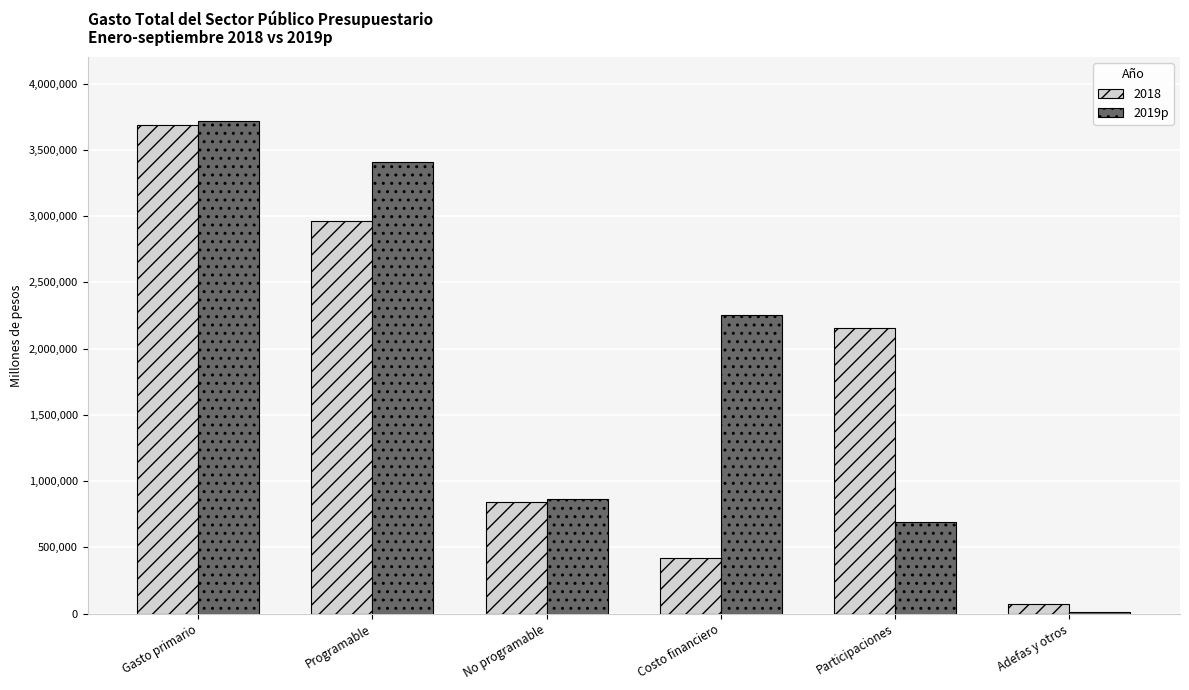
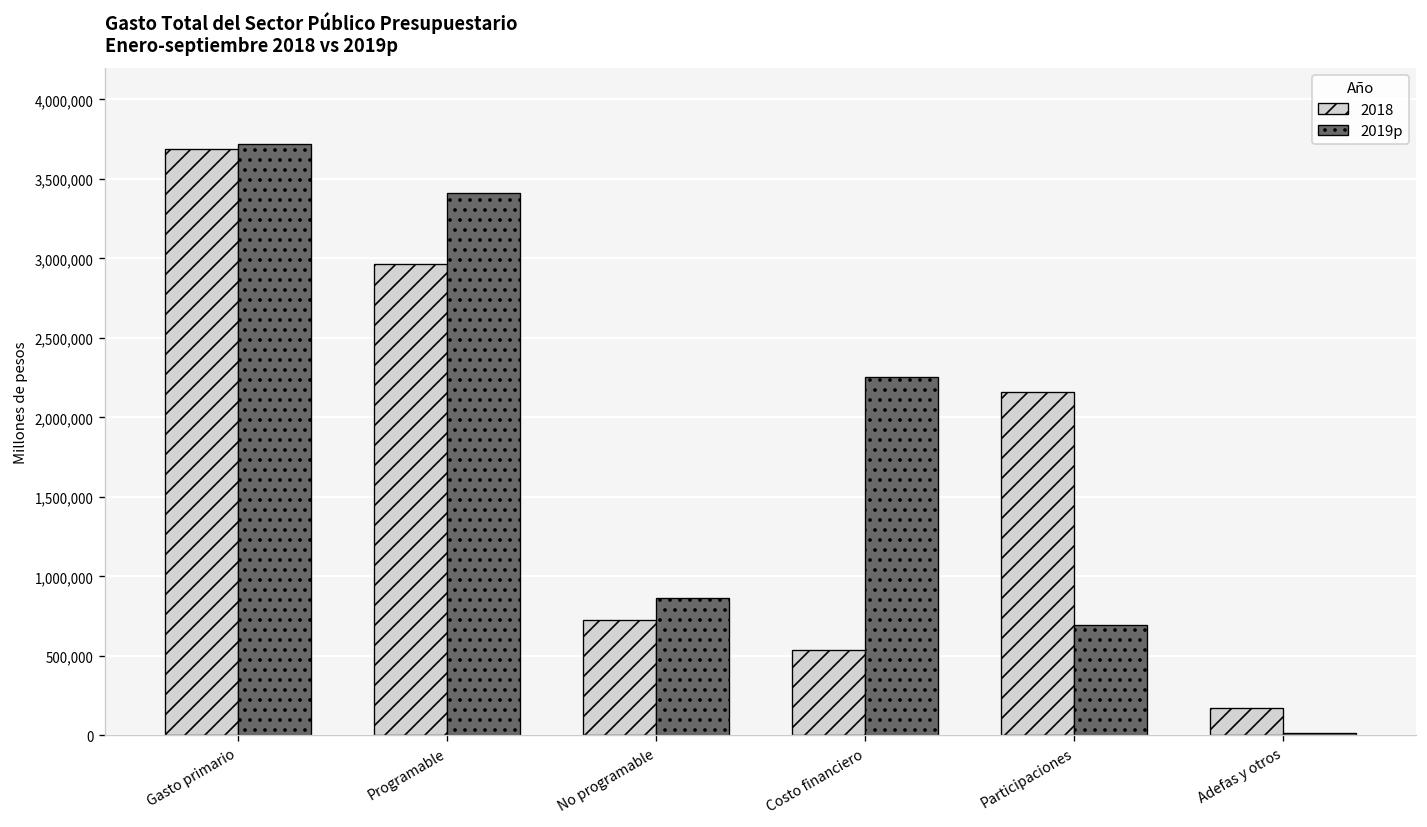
2018, No programable: 850,000 -> 720,000
2018, Costo financiero: 420,000 -> 530,000
2018, Adefas y otros: 70,000 -> 170,000
